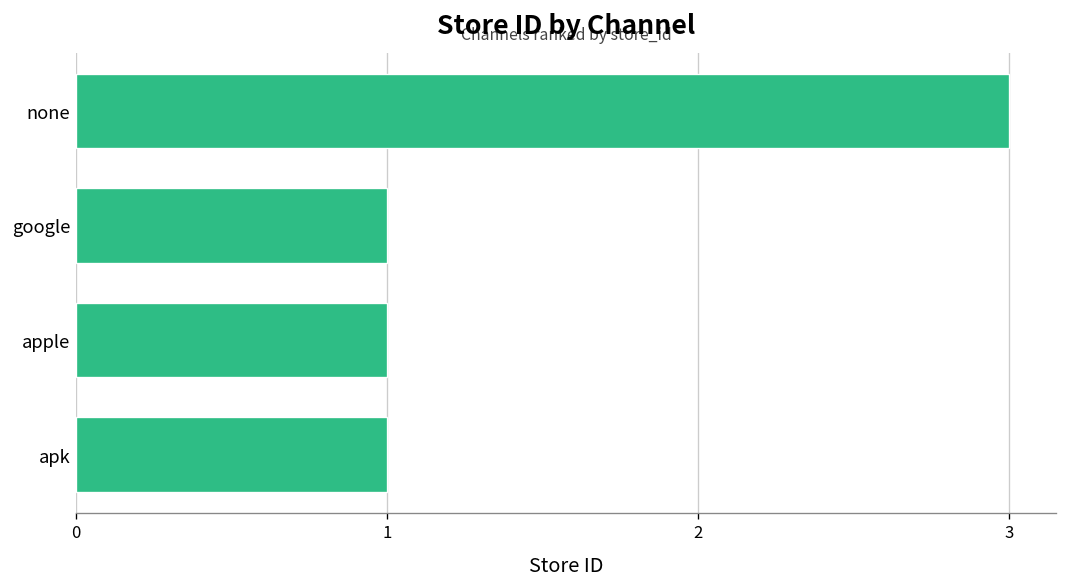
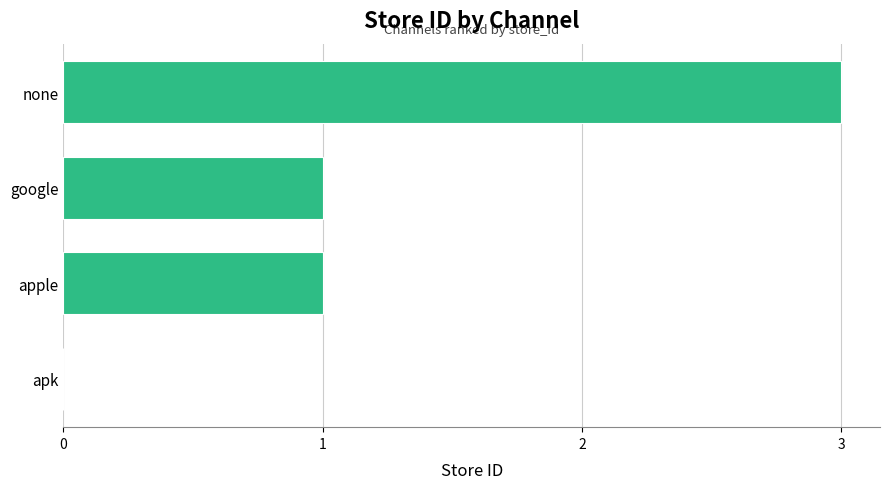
apk: 1 -> 0
